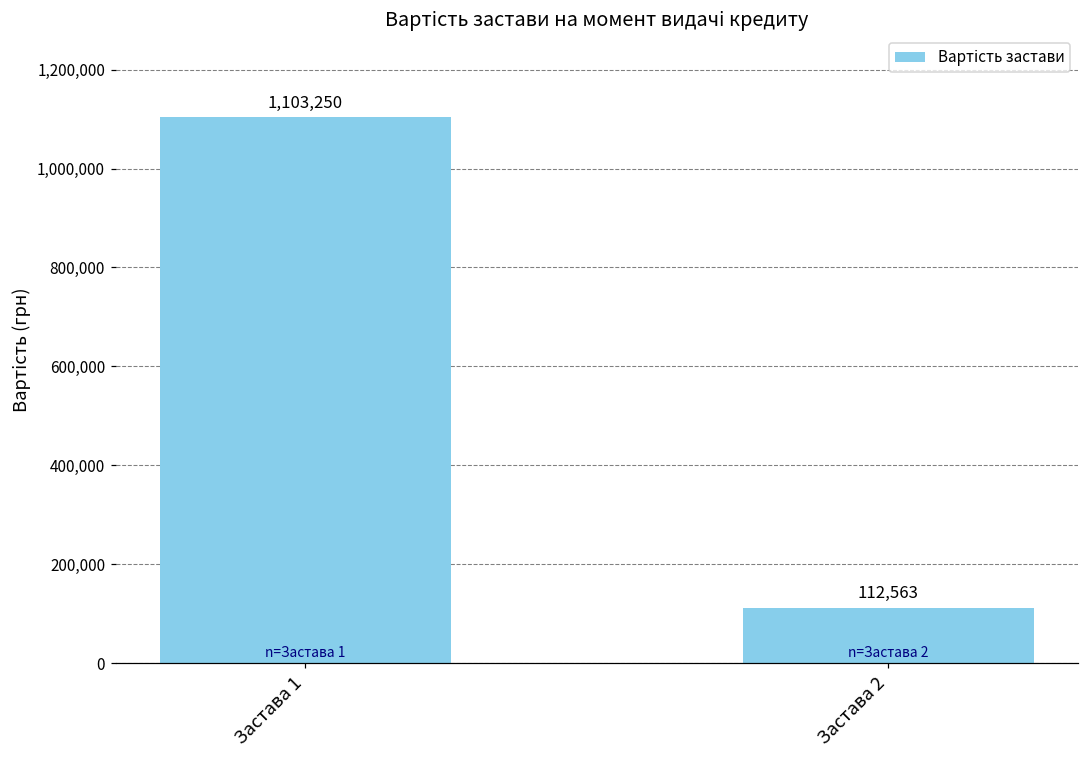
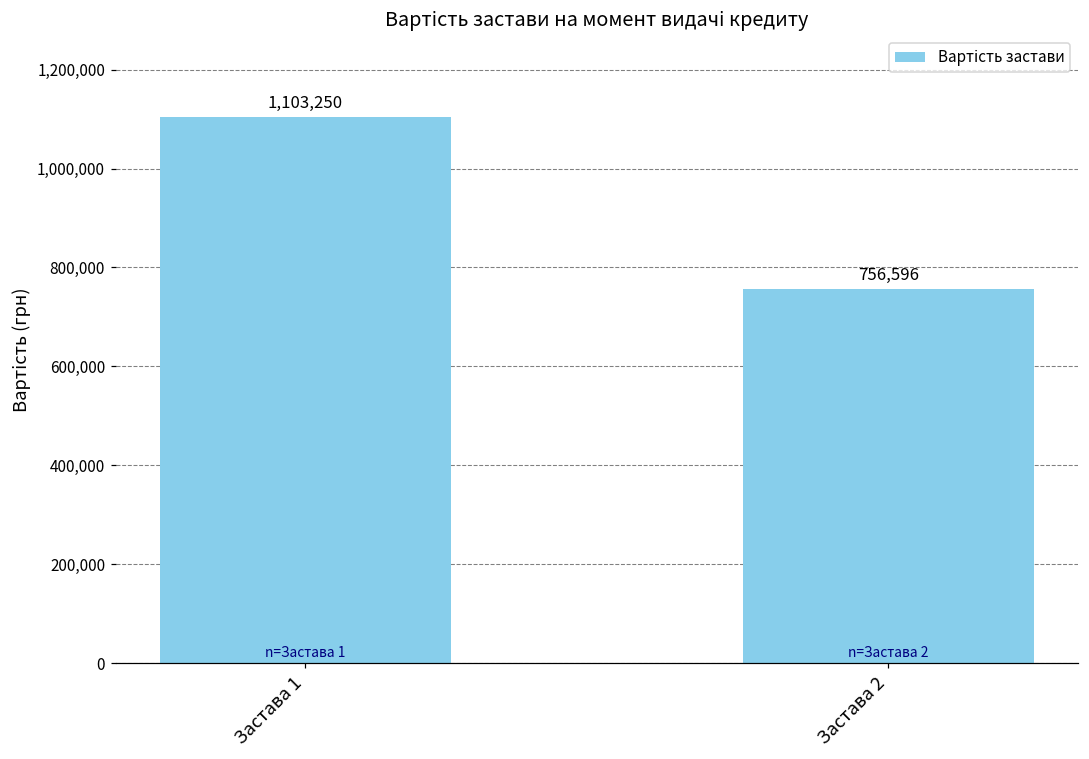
Застава 2: 112,563 -> 756,596
